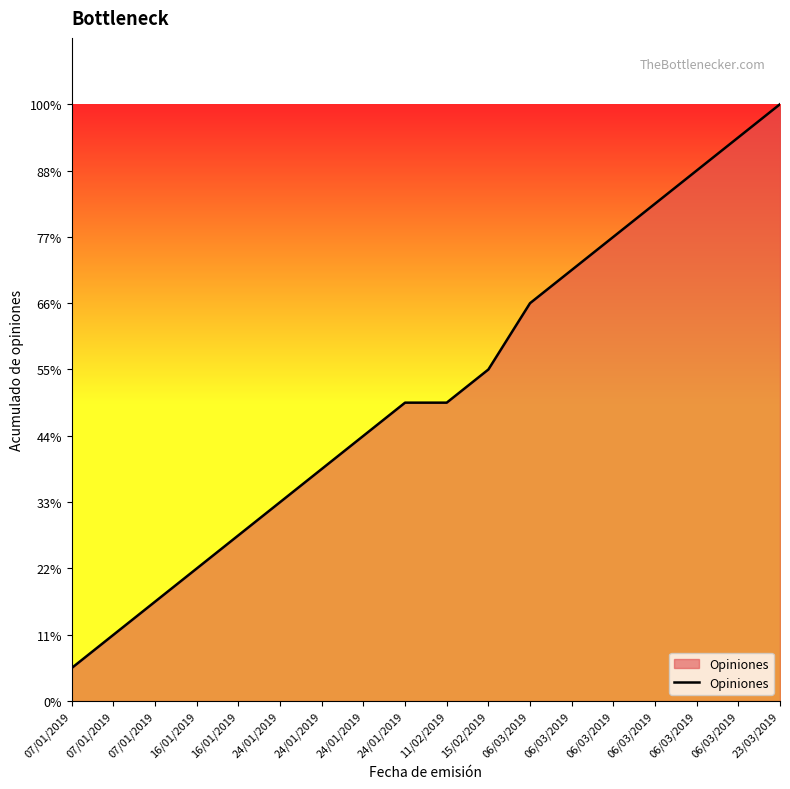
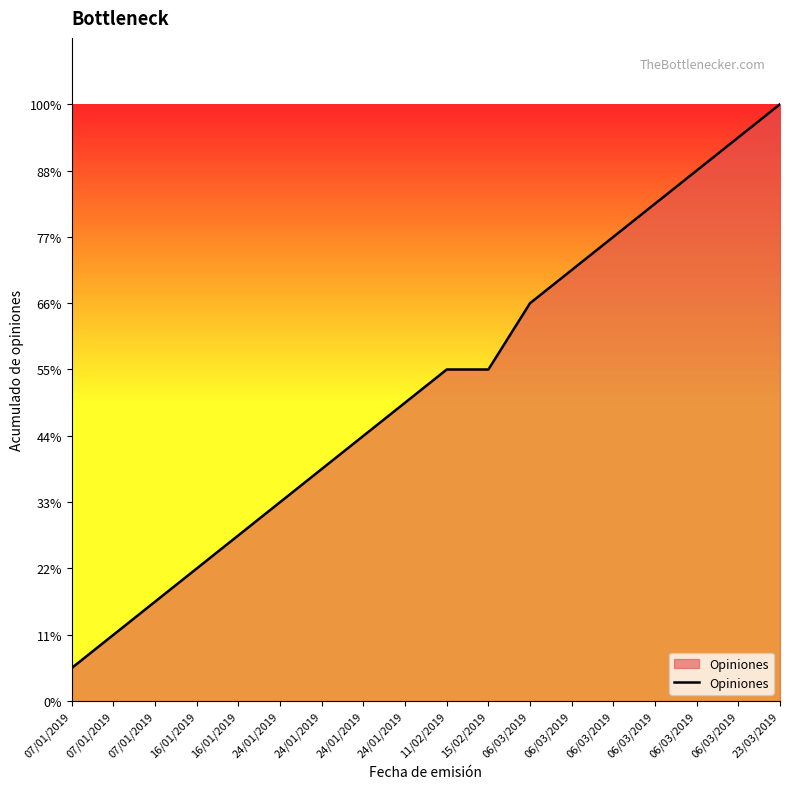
11/02/2019: 50% -> 56%
